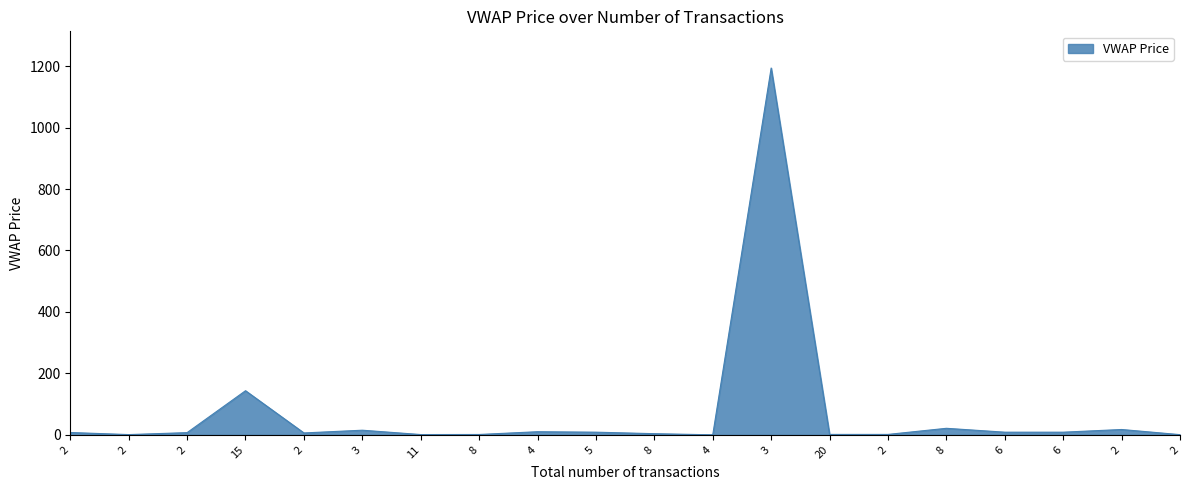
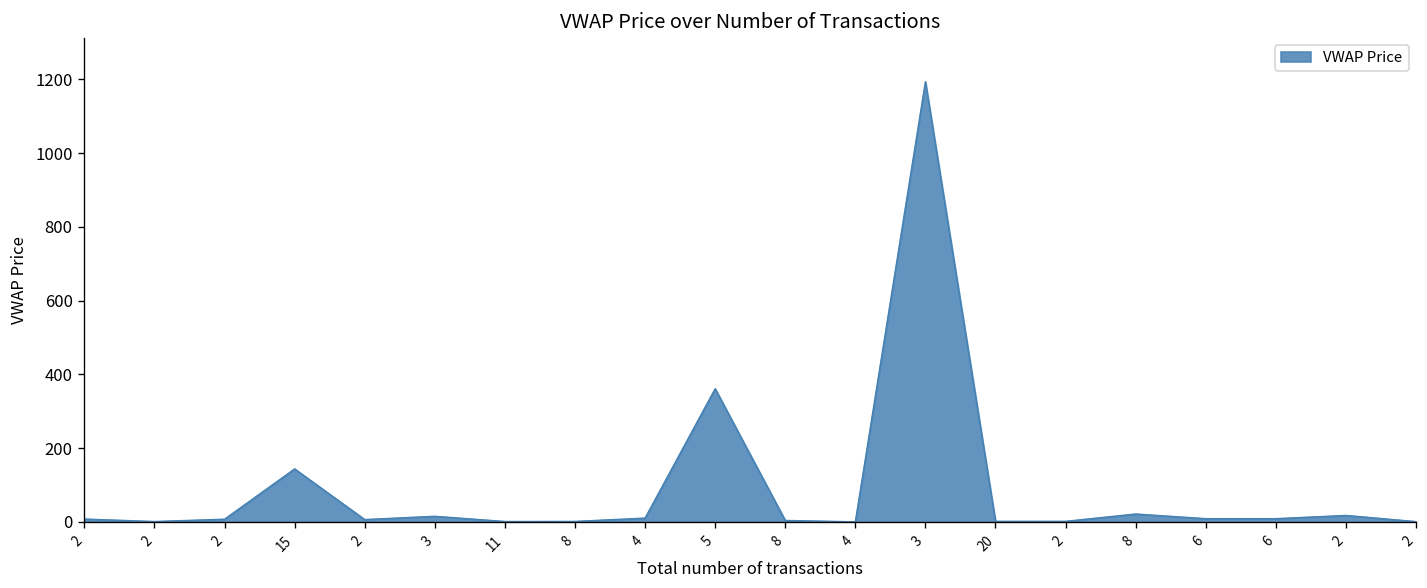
5: 10 -> 360
